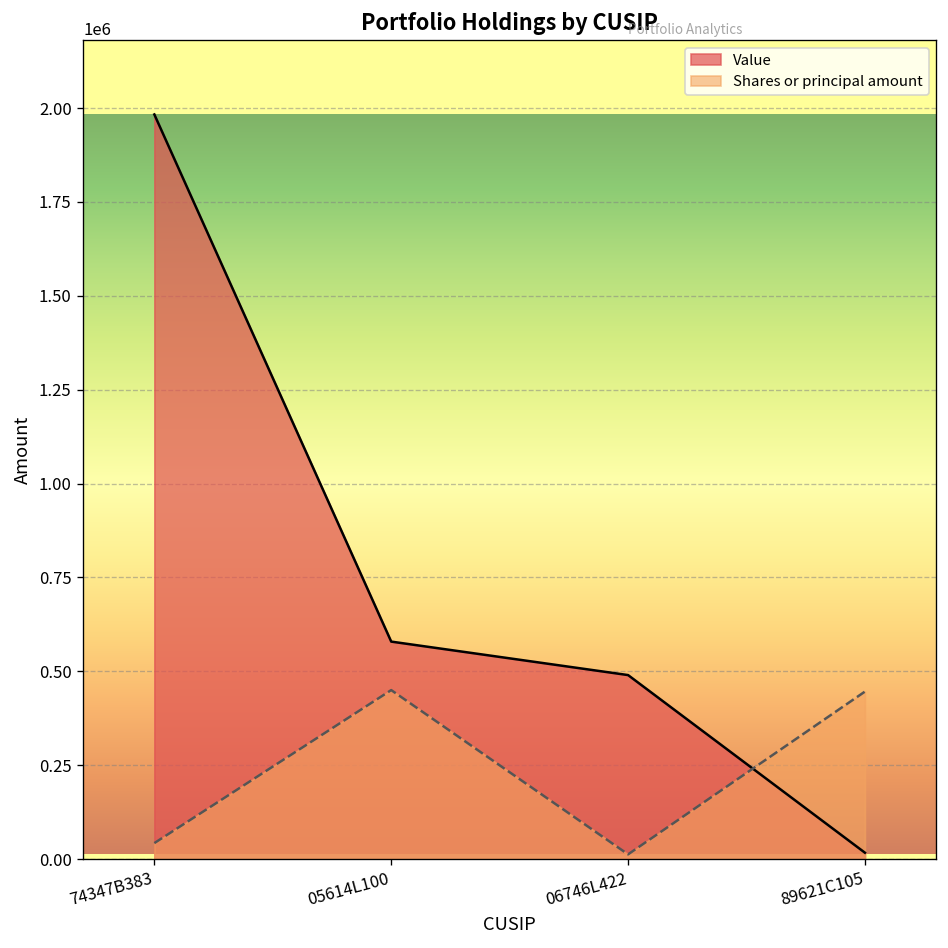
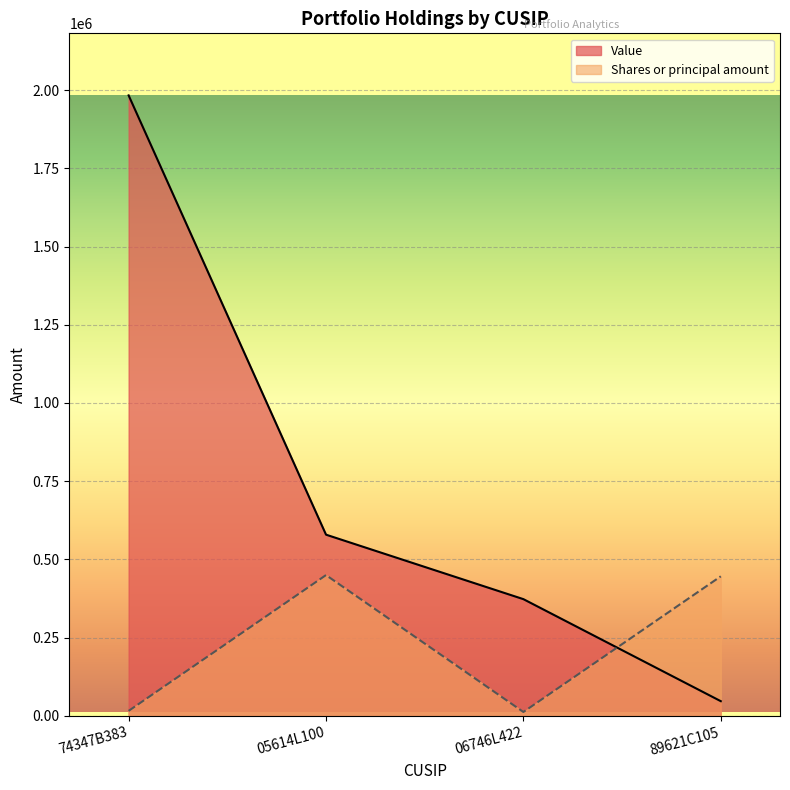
Shares or principal amount, 74347B383: 40000 -> 20000
Value, 06746L422: 490000 -> 370000
Value, 89621C105: 20000 -> 50000
